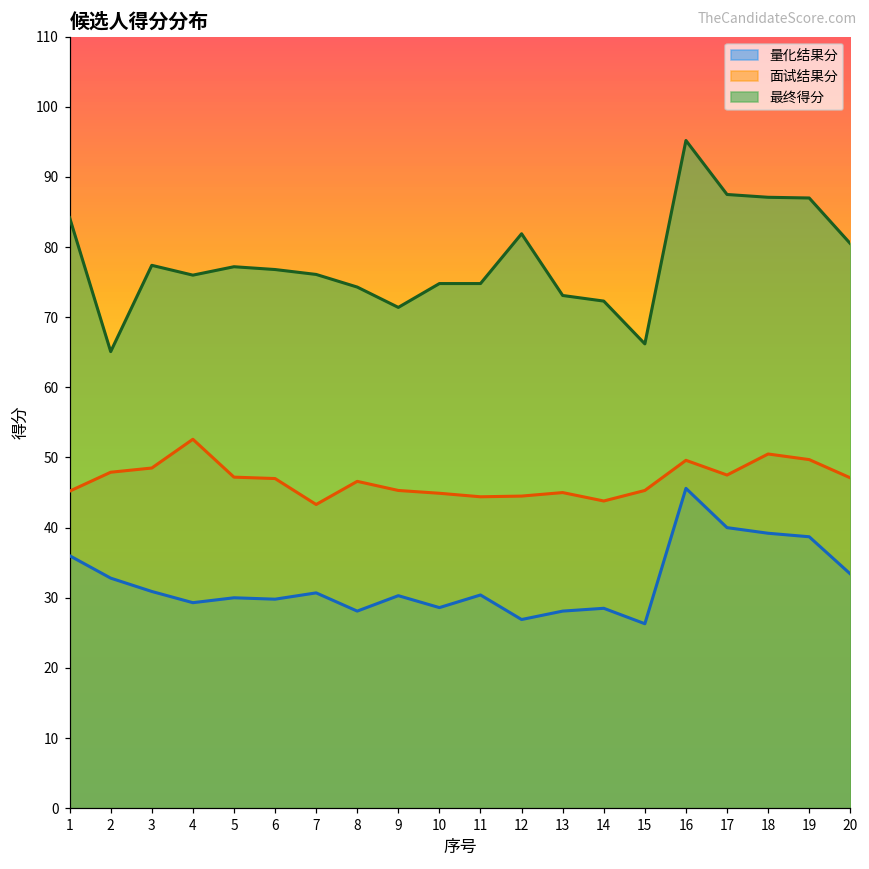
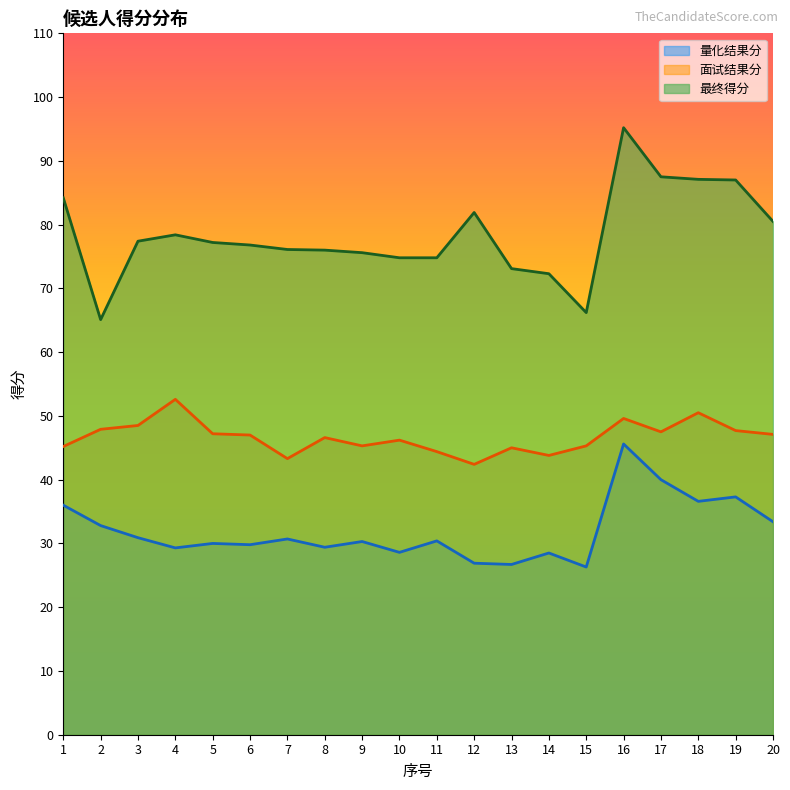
最终得分, 4: 76 -> 78
量化结果分, 8: 28 -> 29
最终得分, 8: 74 -> 76
最终得分, 9: 71 -> 76
面试结果分, 10: 45 -> 46
面试结果分, 12: 45 -> 42
量化结果分, 13: 28 -> 27
量化结果分, 18: 39 -> 37
量化结果分, 19: 39 -> 37
面试结果分, 19: 50 -> 48
